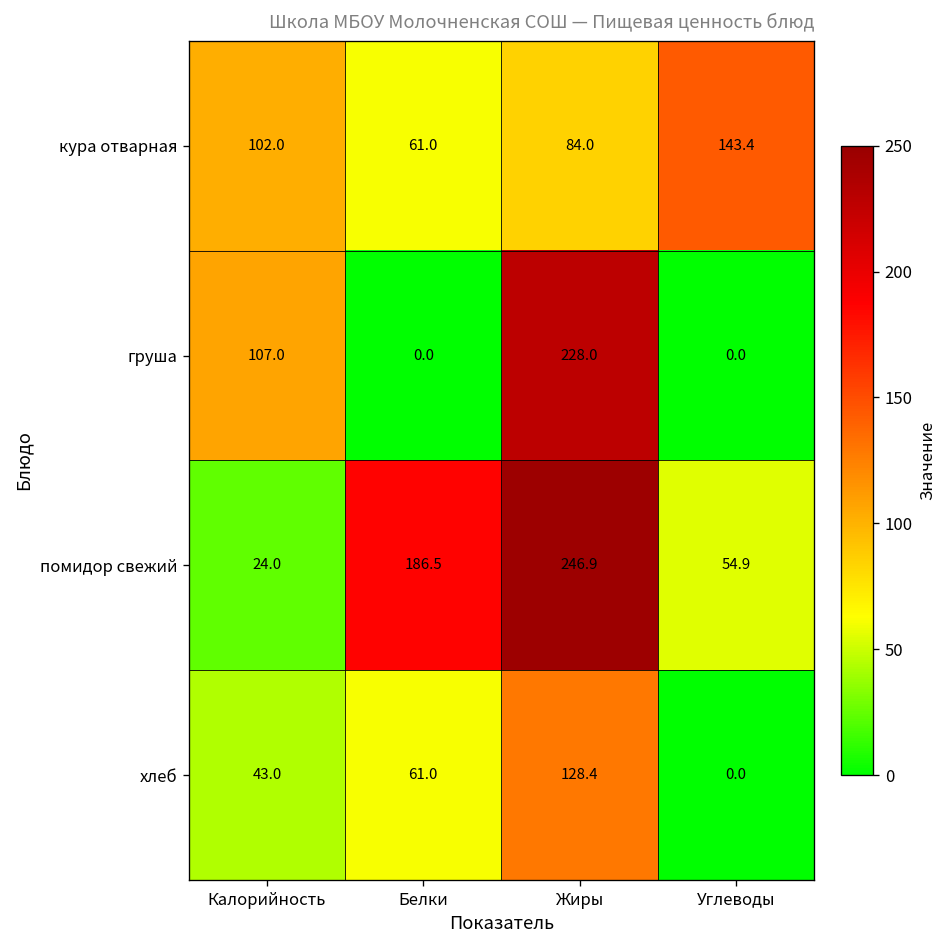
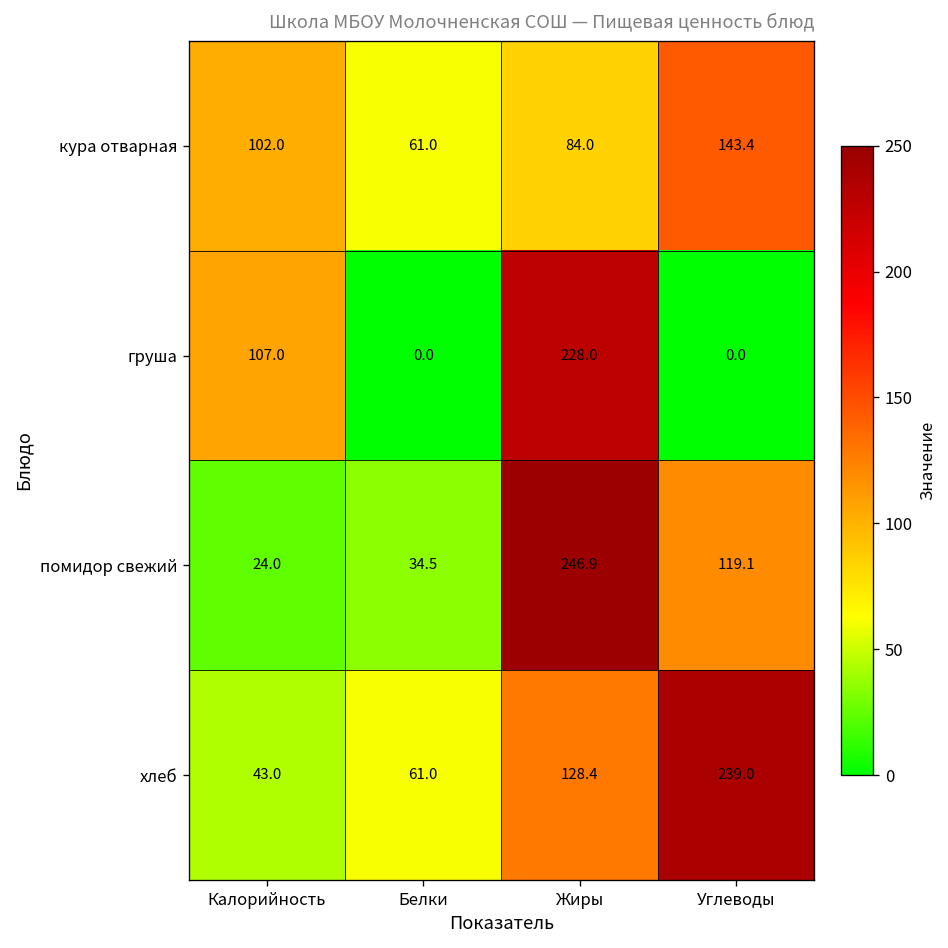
помидор свежий, Белки: 186.5 -> 34.5
помидор свежий, Углеводы: 54.9 -> 119.1
хлеб, Углеводы: 0.0 -> 239.0
